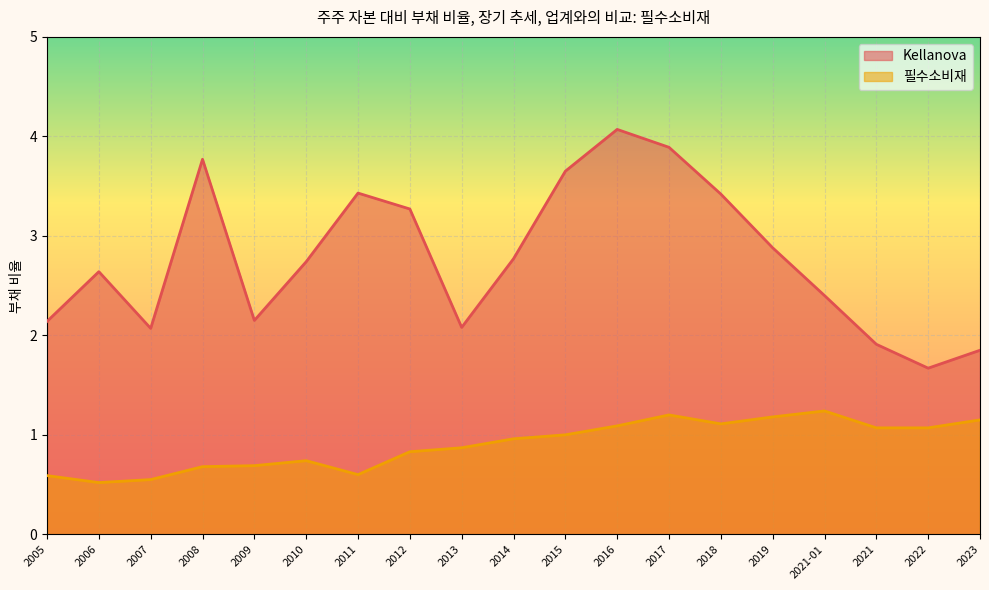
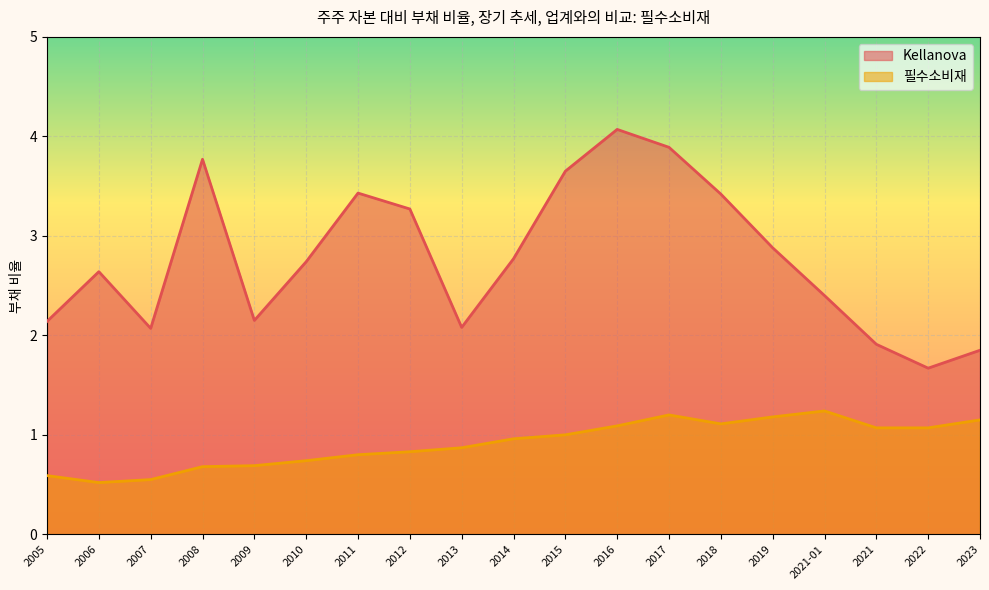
필수소비재, 2011: 0.6 -> 0.8
